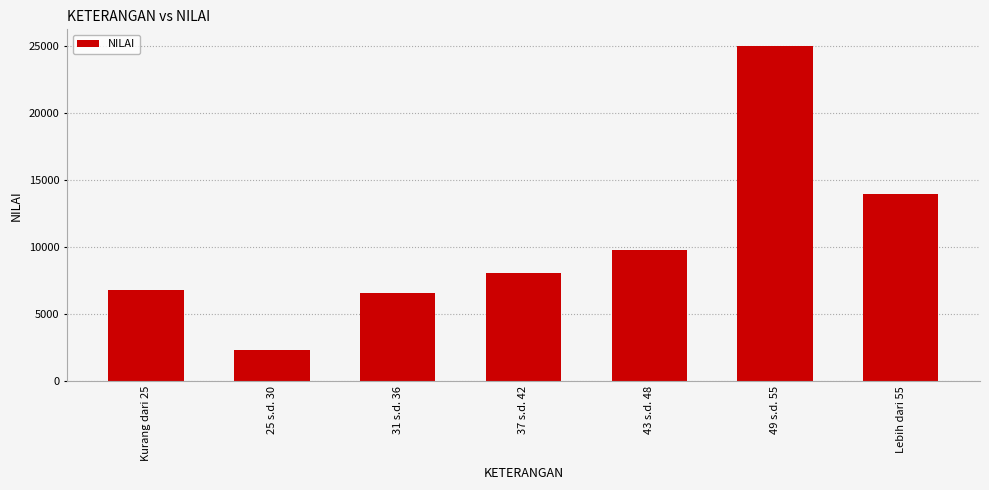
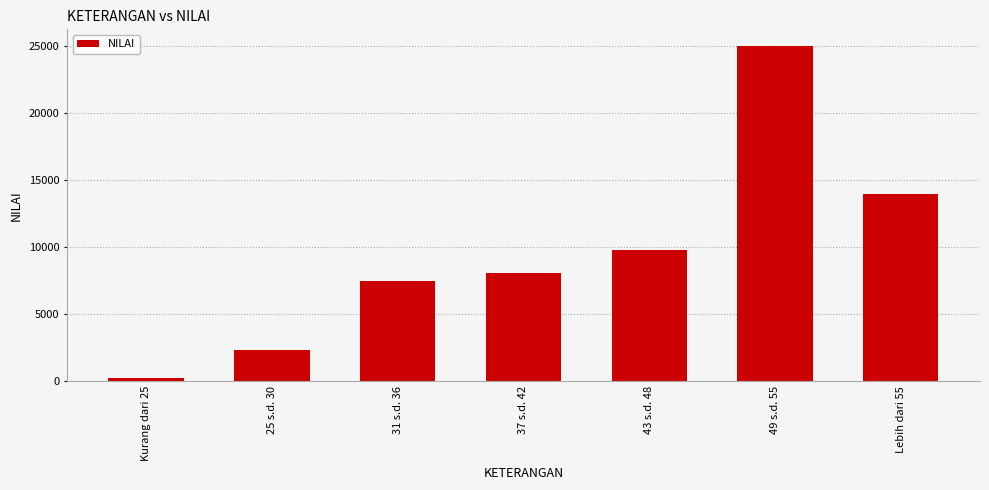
Kurang dari 25: 6800 -> 300
31 s.d. 36: 6600 -> 7500
